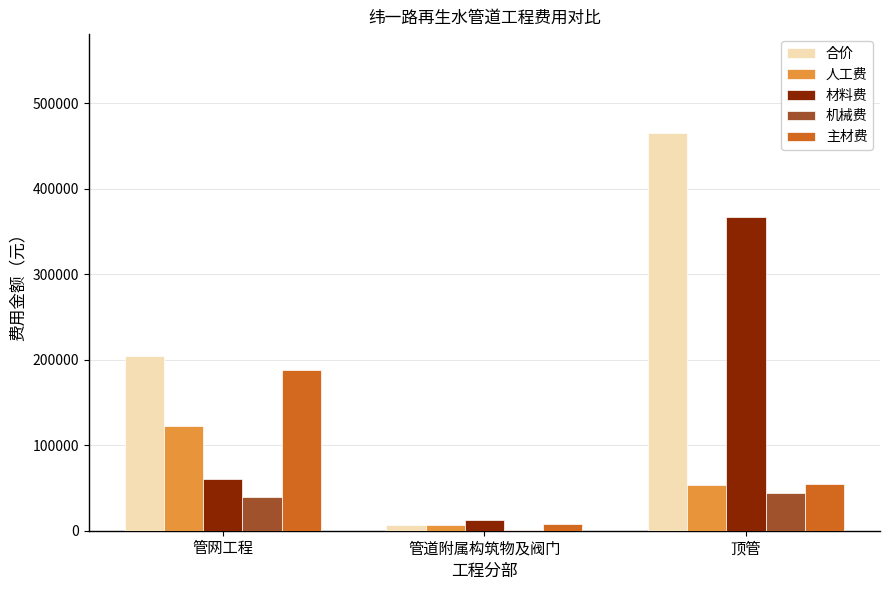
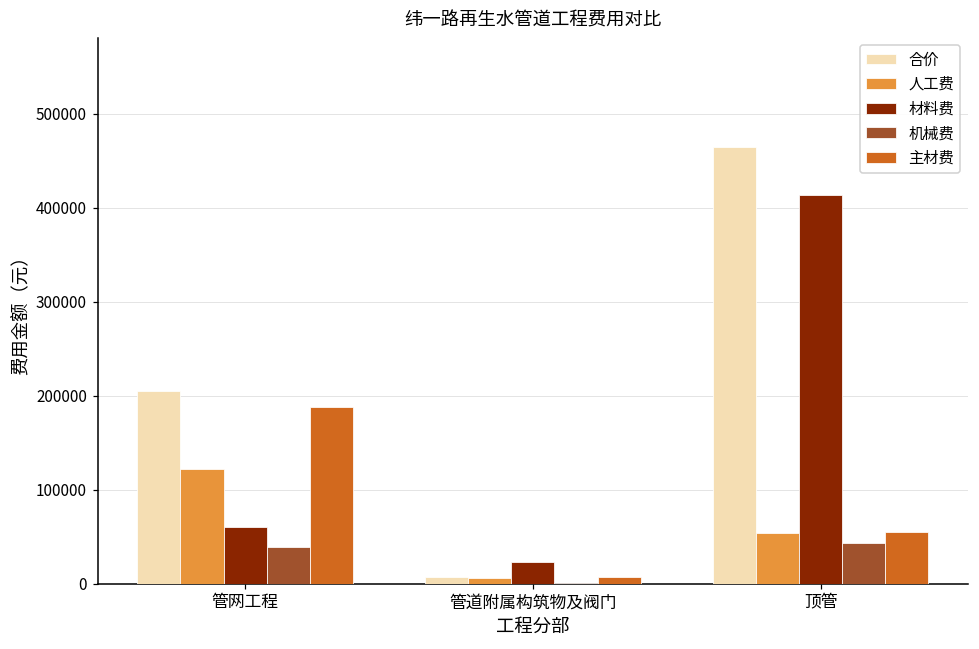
材料费, 管道附属构筑物及阀门: 10000 -> 20000
材料费, 顶管: 370000 -> 410000
